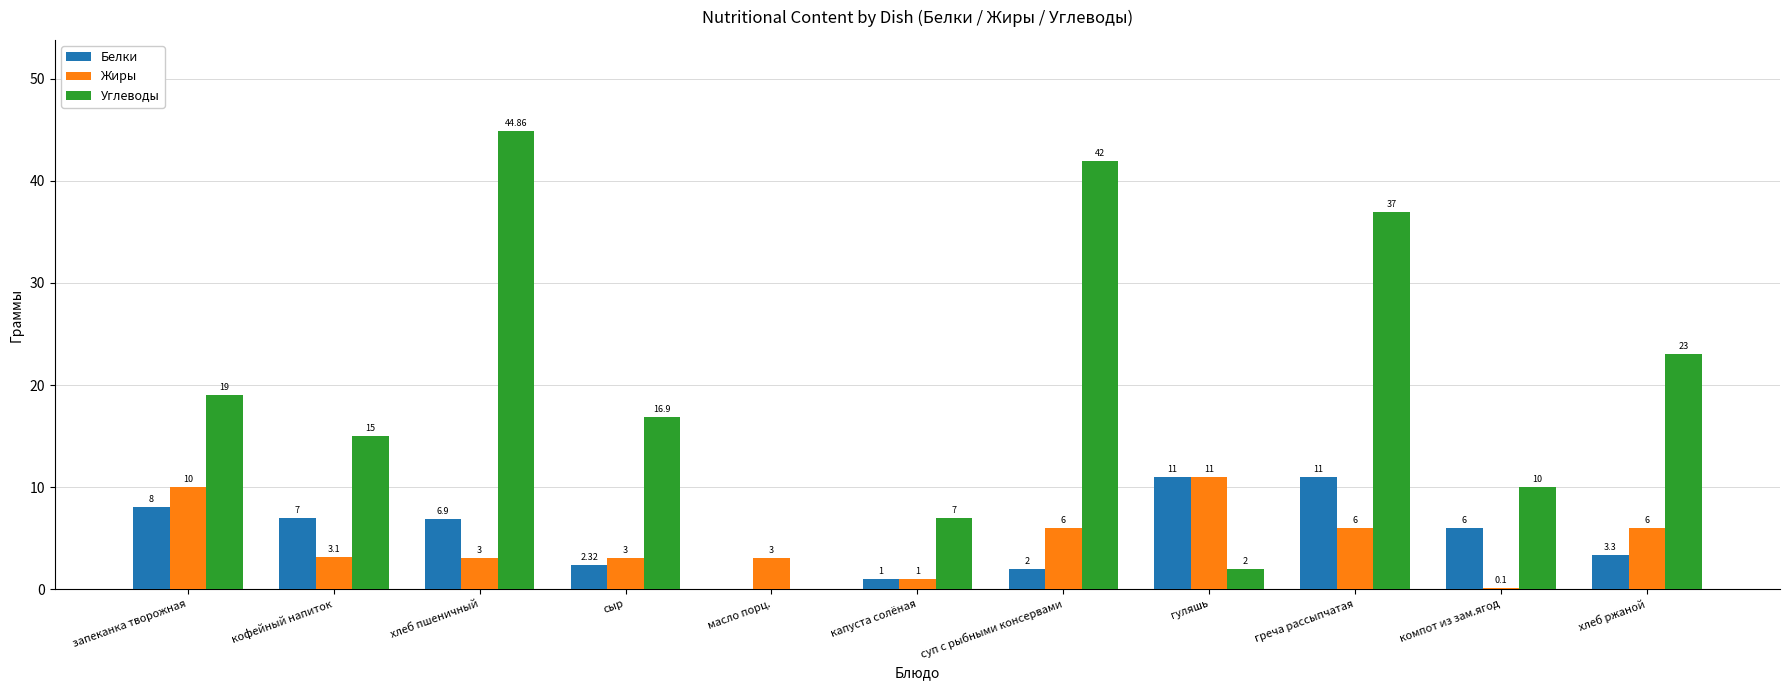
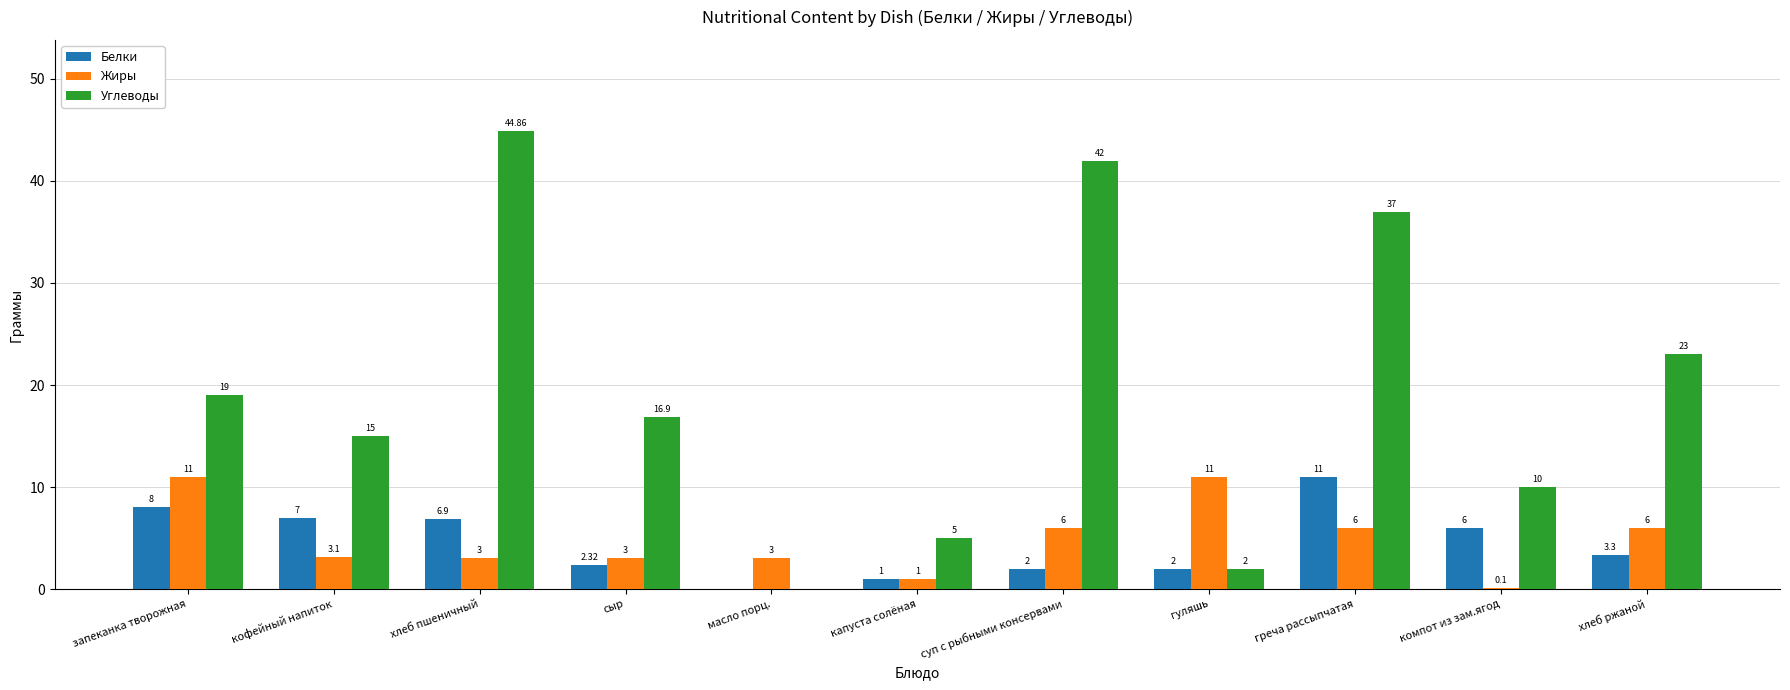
Жиры, запеканка творожная: 10 -> 11
Углеводы, капуста солёная: 7 -> 5
Белки, гуляшь: 11 -> 2
